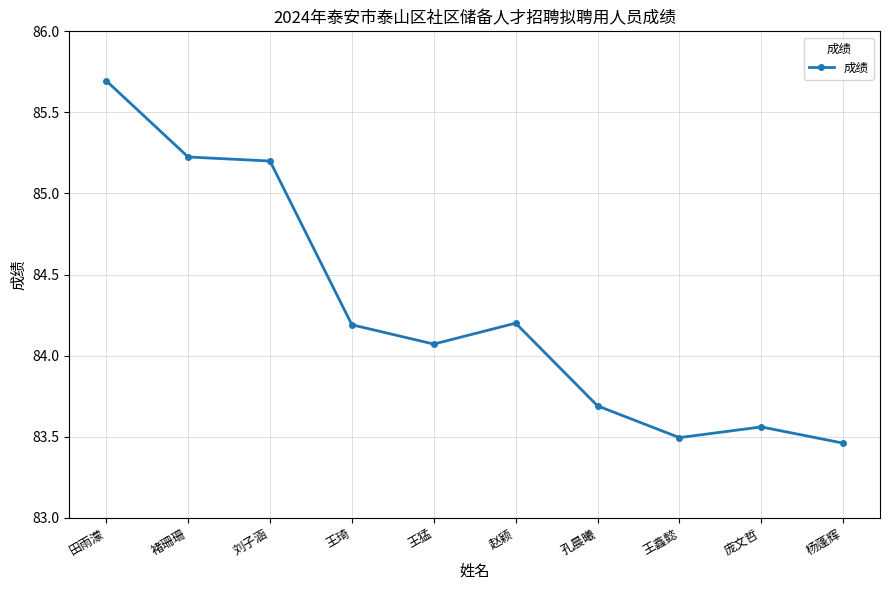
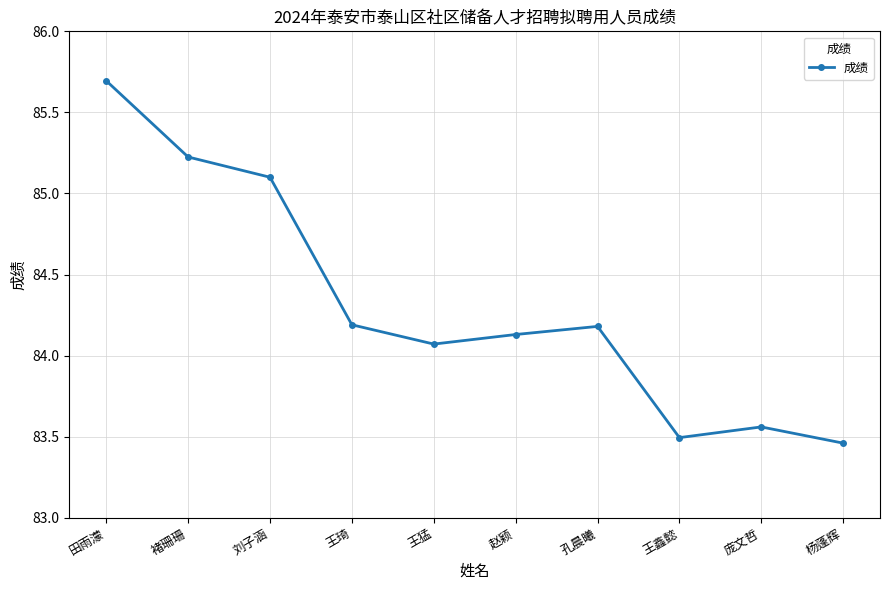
刘子涵: 85.2 -> 85.1
赵颖: 84.20 -> 84.13
孔晨曦: 83.69 -> 84.18
